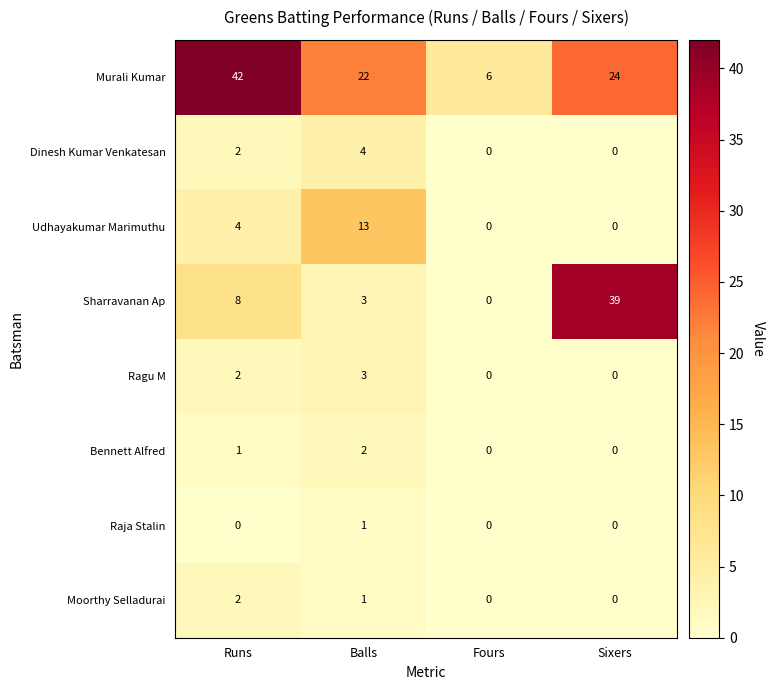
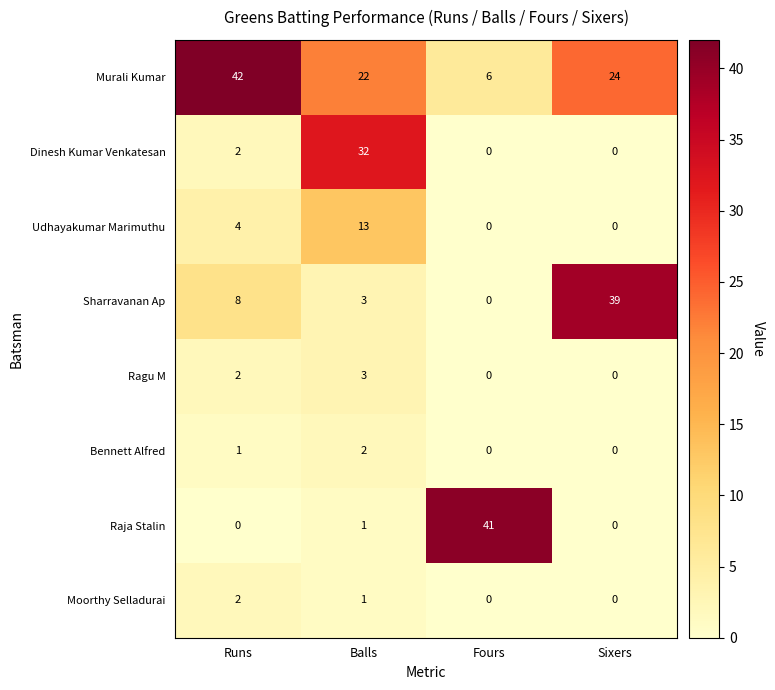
Dinesh Kumar Venkatesan, Balls: 4 -> 32
Raja Stalin, Fours: 0 -> 41
